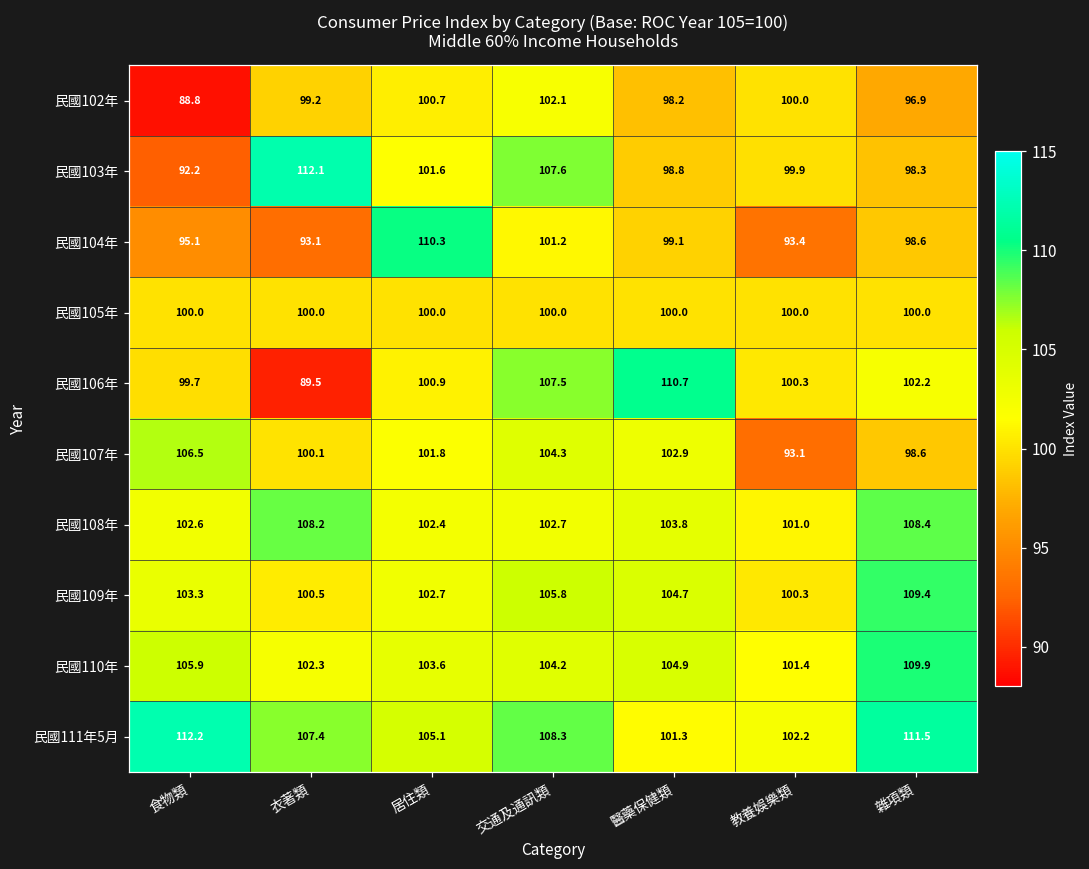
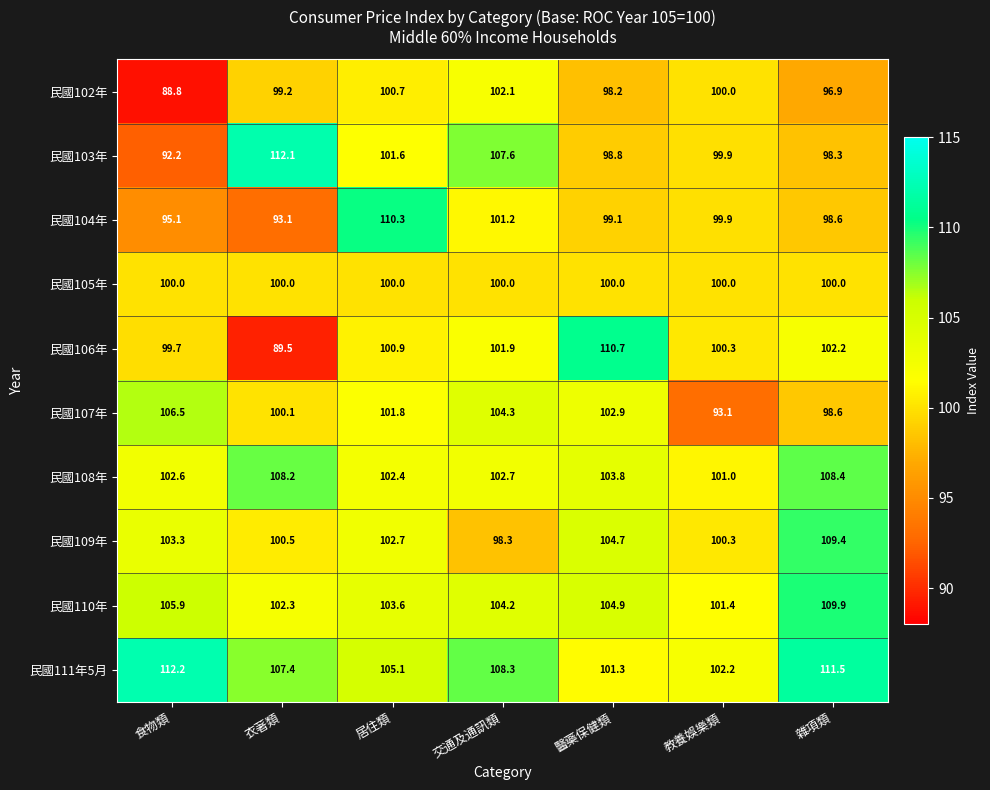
民國104年, 教養娛樂類: 93.4 -> 99.9
民國106年, 交通及通訊類: 107.5 -> 101.9
民國109年, 交通及通訊類: 105.8 -> 98.3
